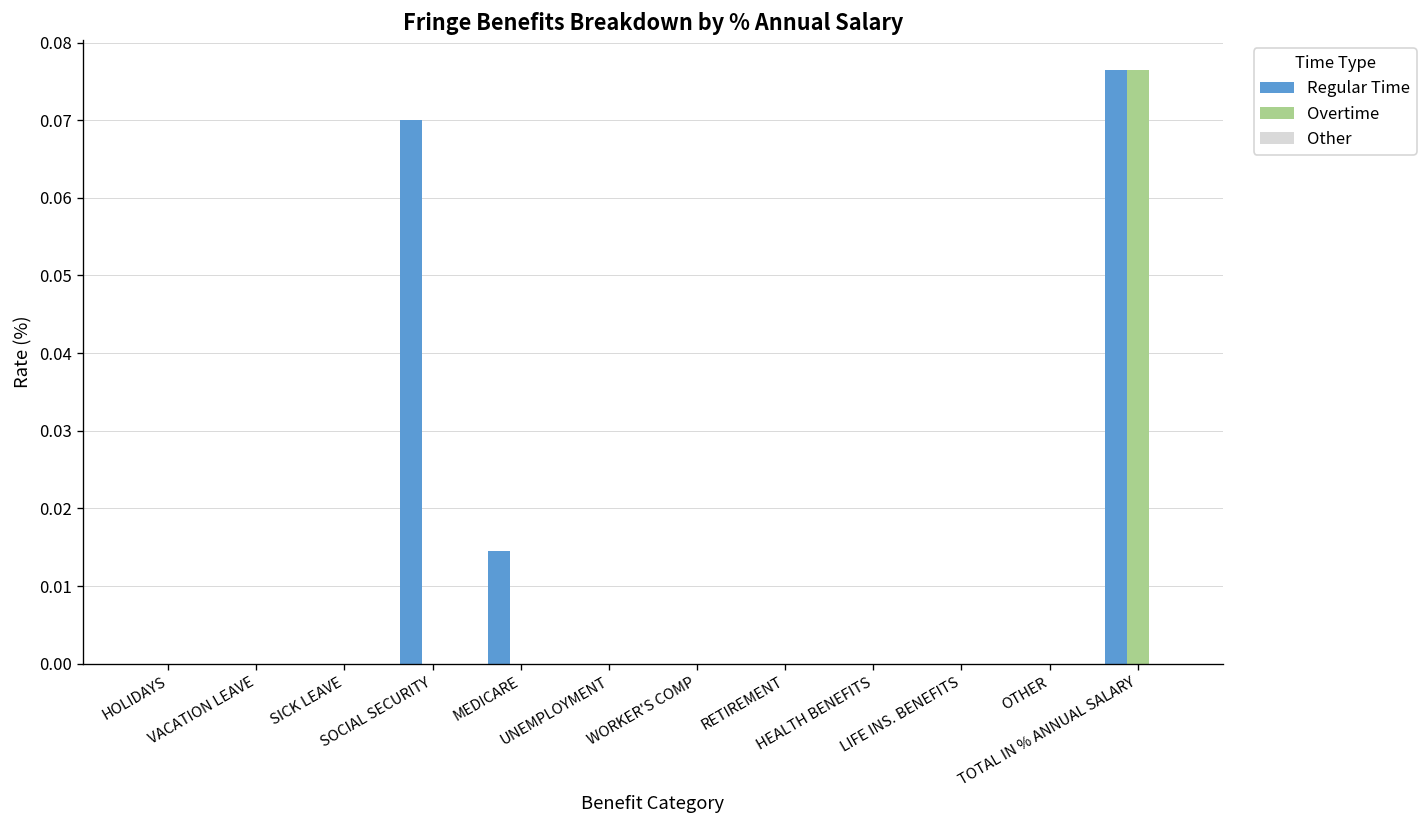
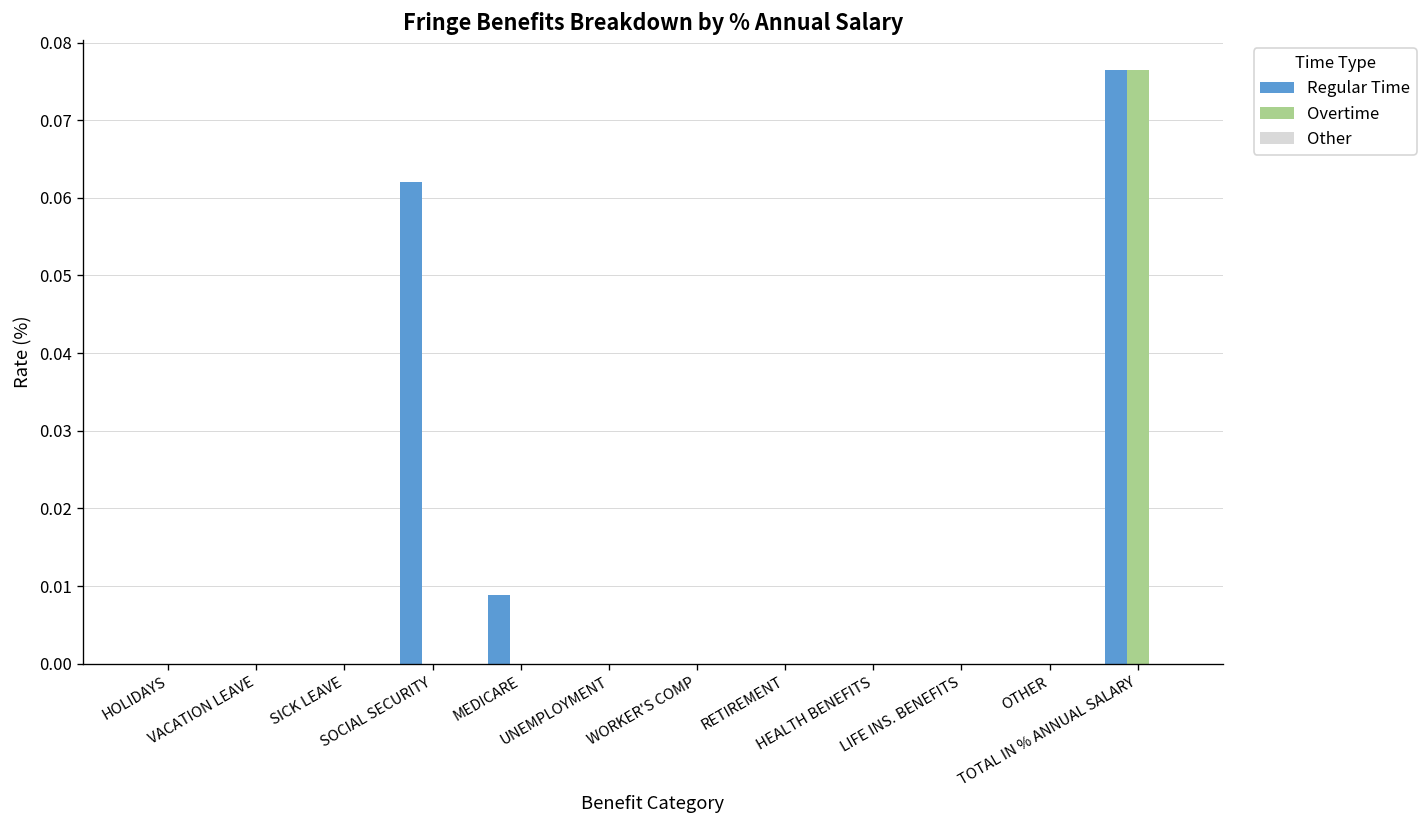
Regular Time, SOCIAL SECURITY: 0.070 -> 0.062
Regular Time, MEDICARE: 0.015 -> 0.009
